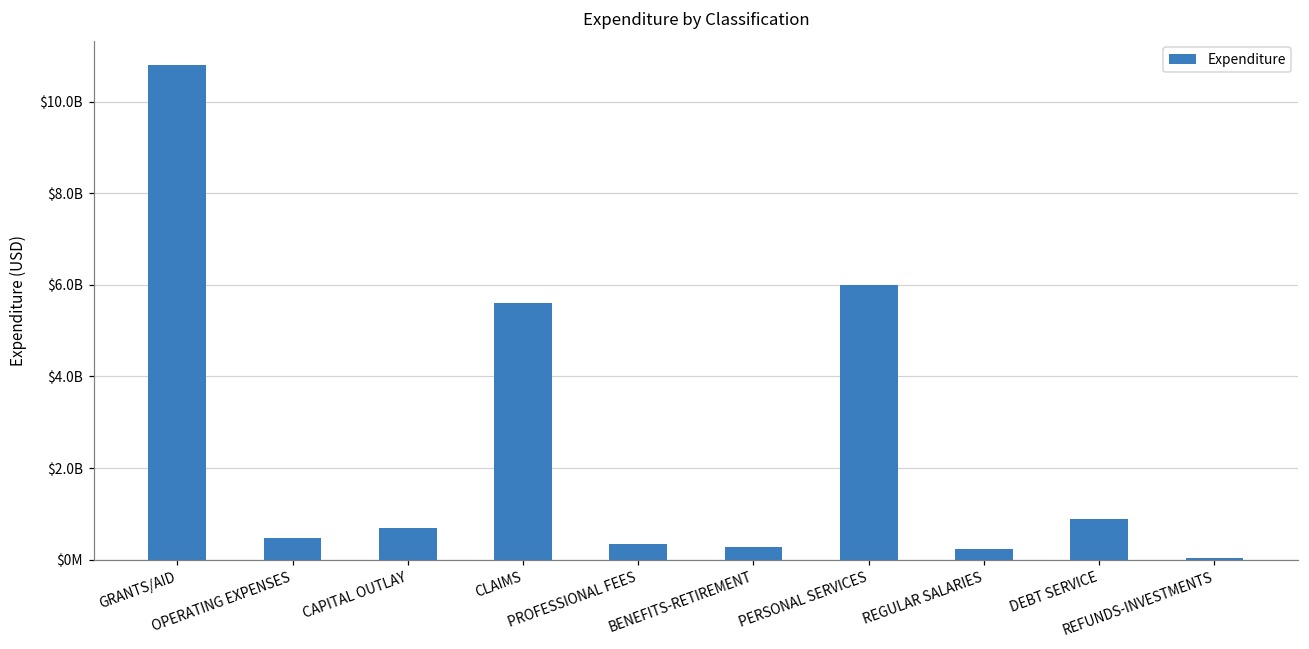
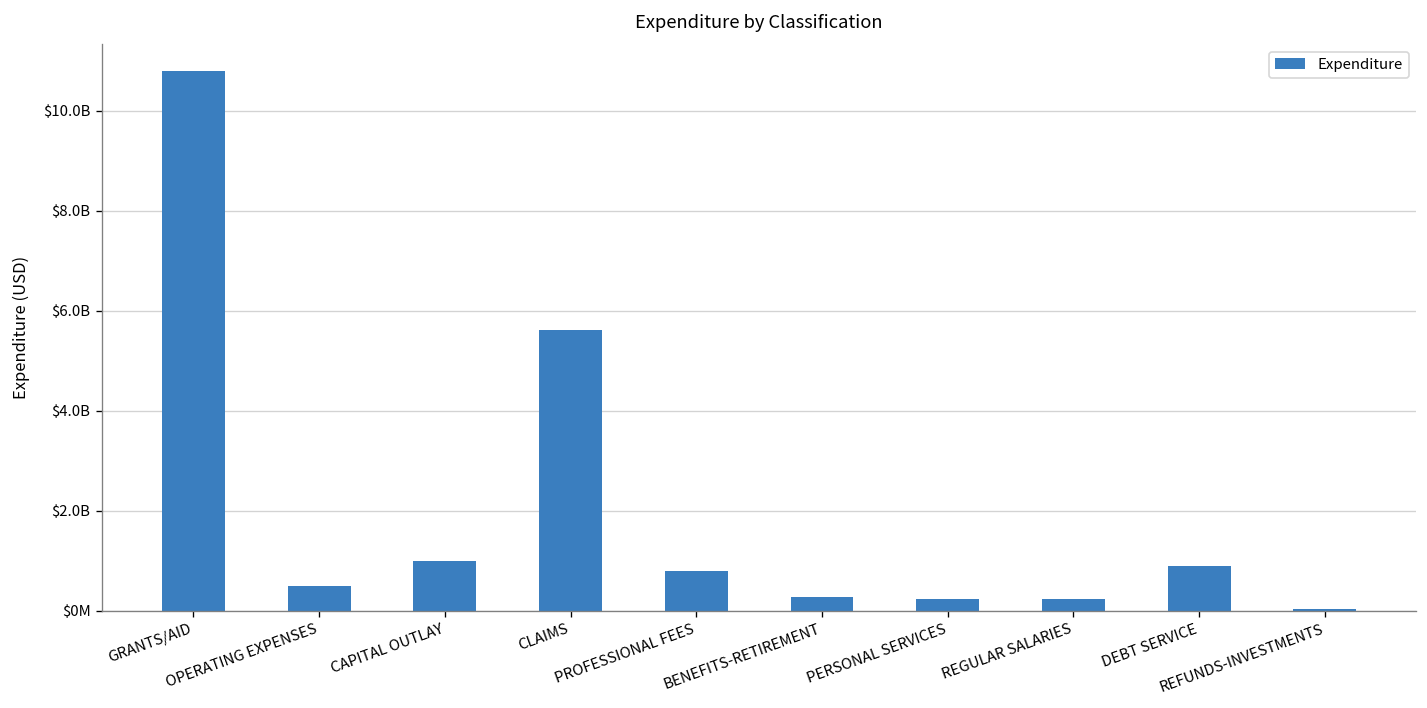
CAPITAL OUTLAY: $700000000 -> $1000000000
PROFESSIONAL FEES: $300000000 -> $800000000
PERSONAL SERVICES: $6000000000 -> $200000000
